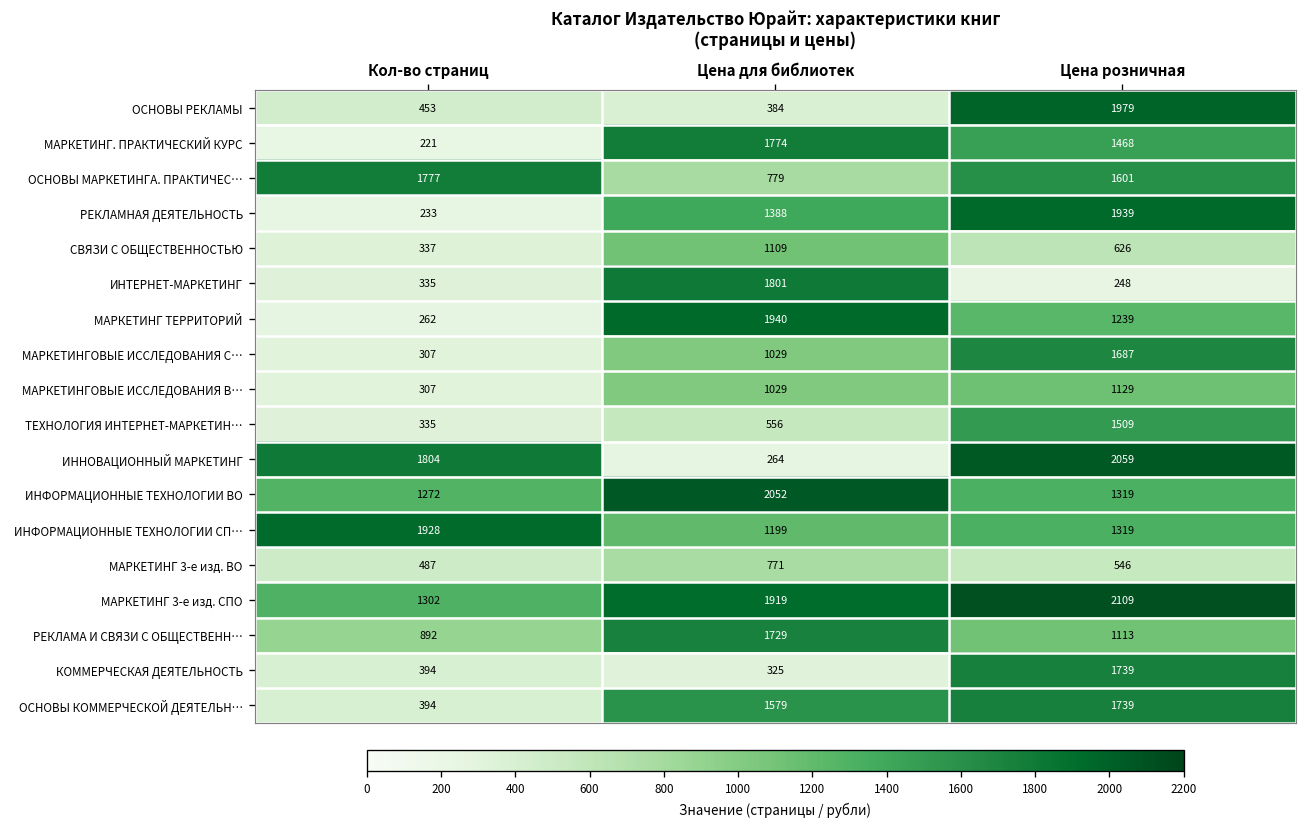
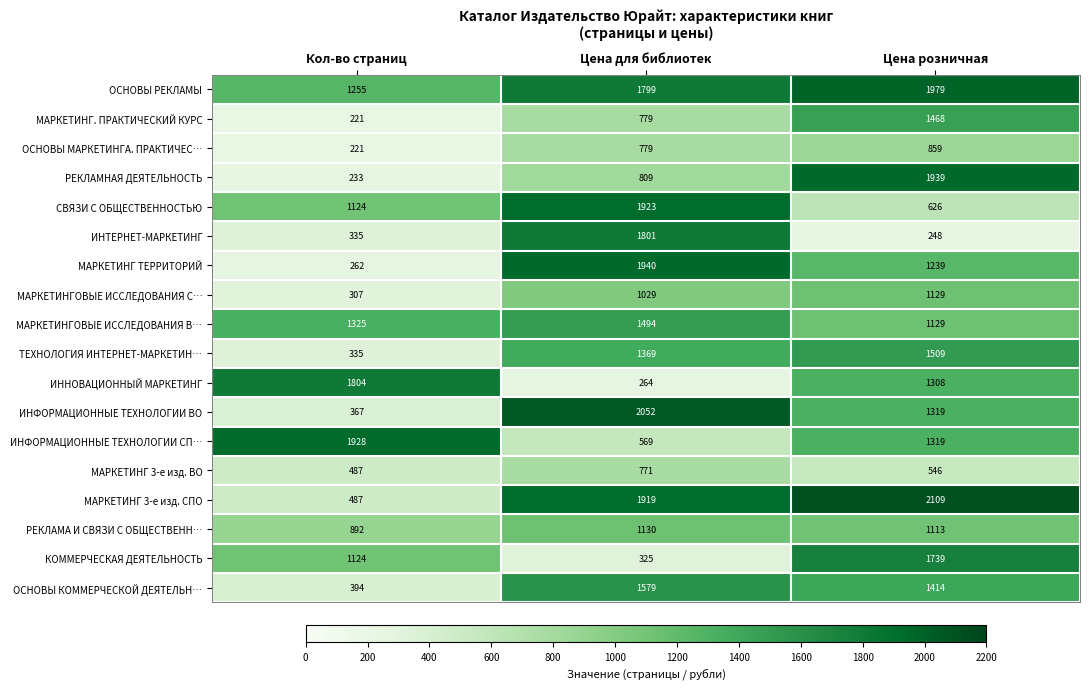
ОСНОВЫ РЕКЛАМЫ, Кол-во страниц: 453 -> 1255
ОСНОВЫ РЕКЛАМЫ, Цена для библиотек: 384 -> 1799
МАРКЕТИНГ. ПРАКТИЧЕСКИЙ КУРС, Цена для библиотек: 1774 -> 779
ОСНОВЫ МАРКЕТИНГА. ПРАКТИЧЕС…, Кол-во страниц: 1777 -> 221
ОСНОВЫ МАРКЕТИНГА. ПРАКТИЧЕС…, Цена розничная: 1601 -> 859
РЕКЛАМНАЯ ДЕЯТЕЛЬНОСТЬ, Цена для библиотек: 1388 -> 809
СВЯЗИ С ОБЩЕСТВЕННОСТЬЮ, Кол-во страниц: 337 -> 1124
СВЯЗИ С ОБЩЕСТВЕННОСТЬЮ, Цена для библиотек: 1109 -> 1923
МАРКЕТИНГОВЫЕ ИССЛЕДОВАНИЯ С…, Цена розничная: 1687 -> 1129
МАРКЕТИНГОВЫЕ ИССЛЕДОВАНИЯ В…, Кол-во страниц: 307 -> 1325
МАРКЕТИНГОВЫЕ ИССЛЕДОВАНИЯ В…, Цена для библиотек: 1029 -> 1494
ТЕХНОЛОГИЯ ИНТЕРНЕТ-МАРКЕТИН…, Цена для библиотек: 556 -> 1369
ИННОВАЦИОННЫЙ МАРКЕТИНГ, Цена розничная: 2059 -> 1308
ИНФОРМАЦИОННЫЕ ТЕХНОЛОГИИ ВО, Кол-во страниц: 1272 -> 367
ИНФОРМАЦИОННЫЕ ТЕХНОЛОГИИ СП…, Цена для библиотек: 1199 -> 569
МАРКЕТИНГ 3-е изд. СПО, Кол-во страниц: 1302 -> 487
РЕКЛАМА И СВЯЗИ С ОБЩЕСТВЕНН…, Цена для библиотек: 1729 -> 1130
КОММЕРЧЕСКАЯ ДЕЯТЕЛЬНОСТЬ, Кол-во страниц: 394 -> 1124
ОСНОВЫ КОММЕРЧЕСКОЙ ДЕЯТЕЛЬН…, Цена розничная: 1739 -> 1414
